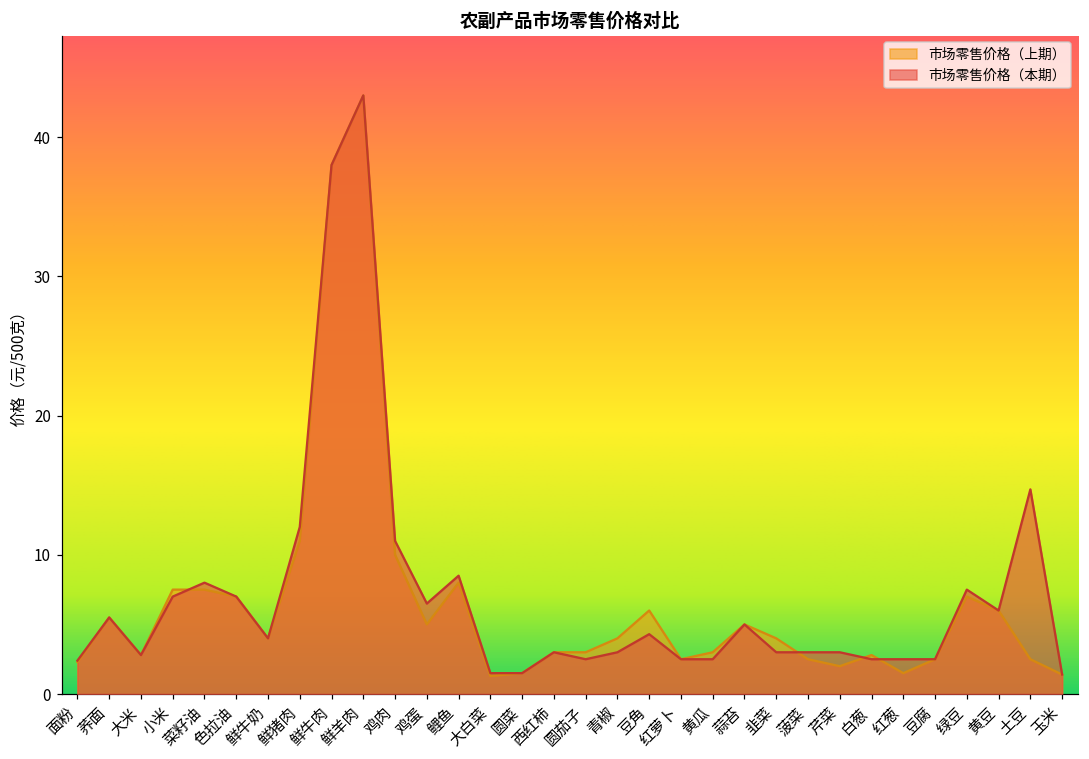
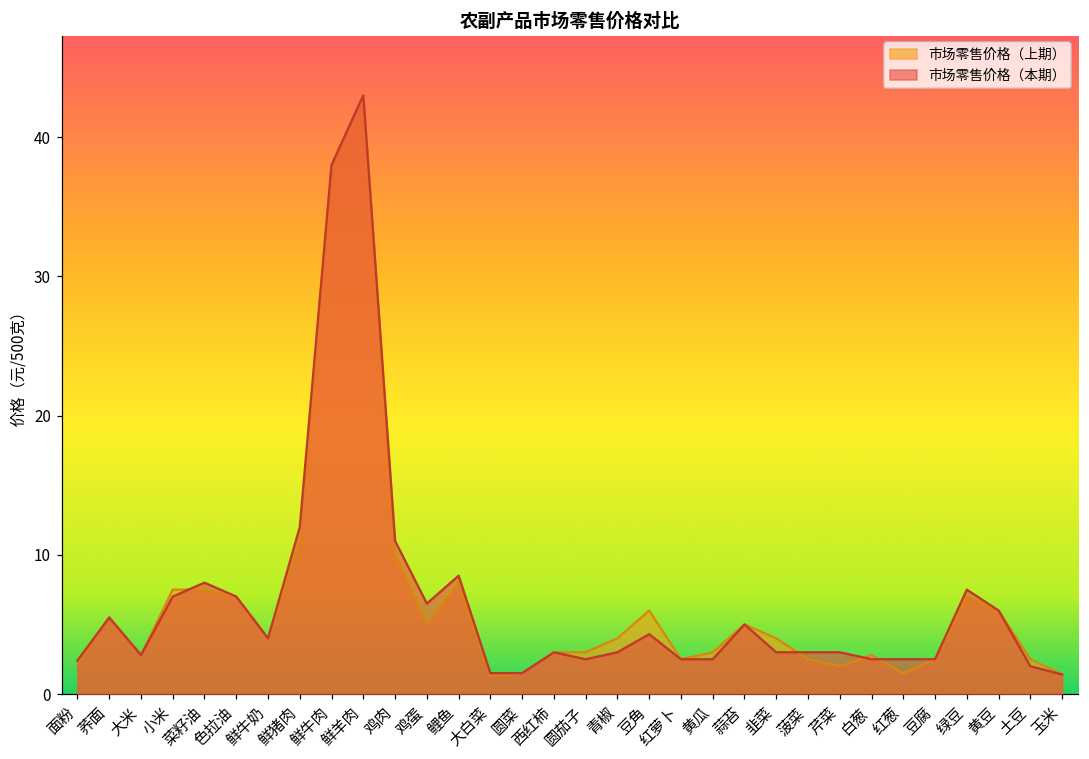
市场零售价格（本期）, 土豆: 14.7 -> 2.0
